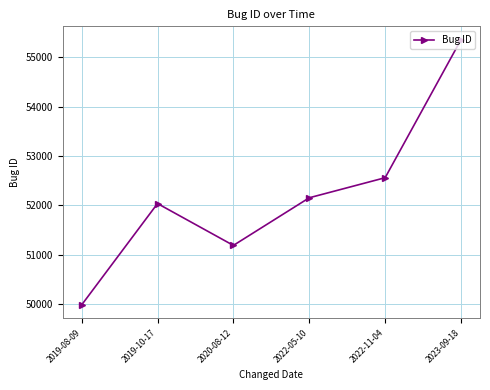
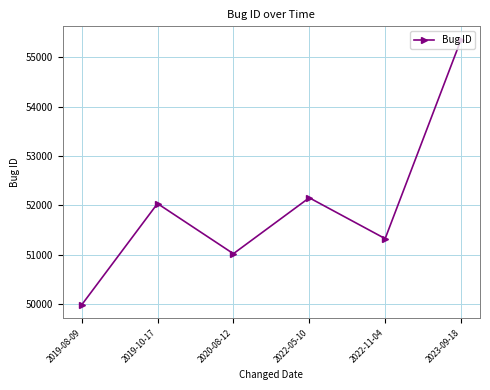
2020-08-12: 51200 -> 51000
2022-11-04: 52600 -> 51300
